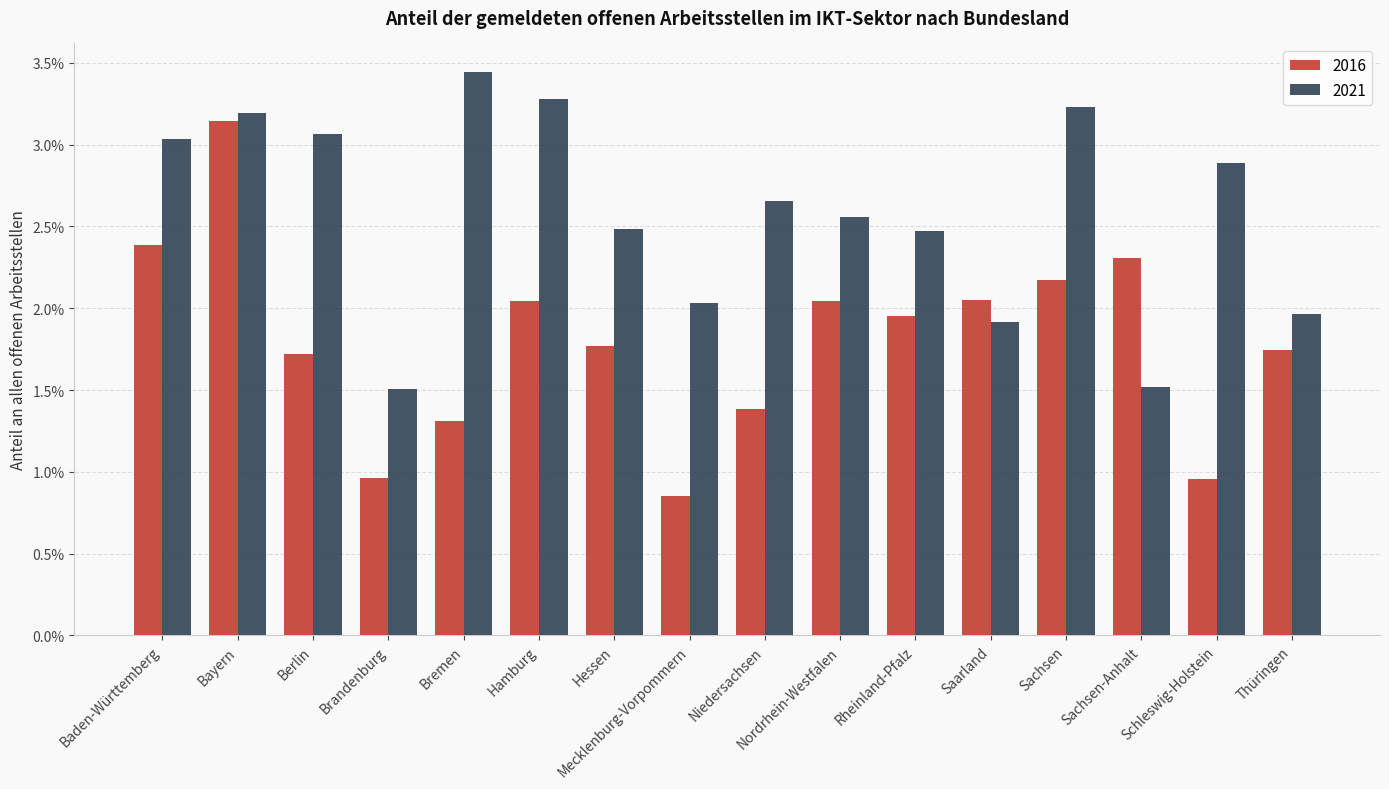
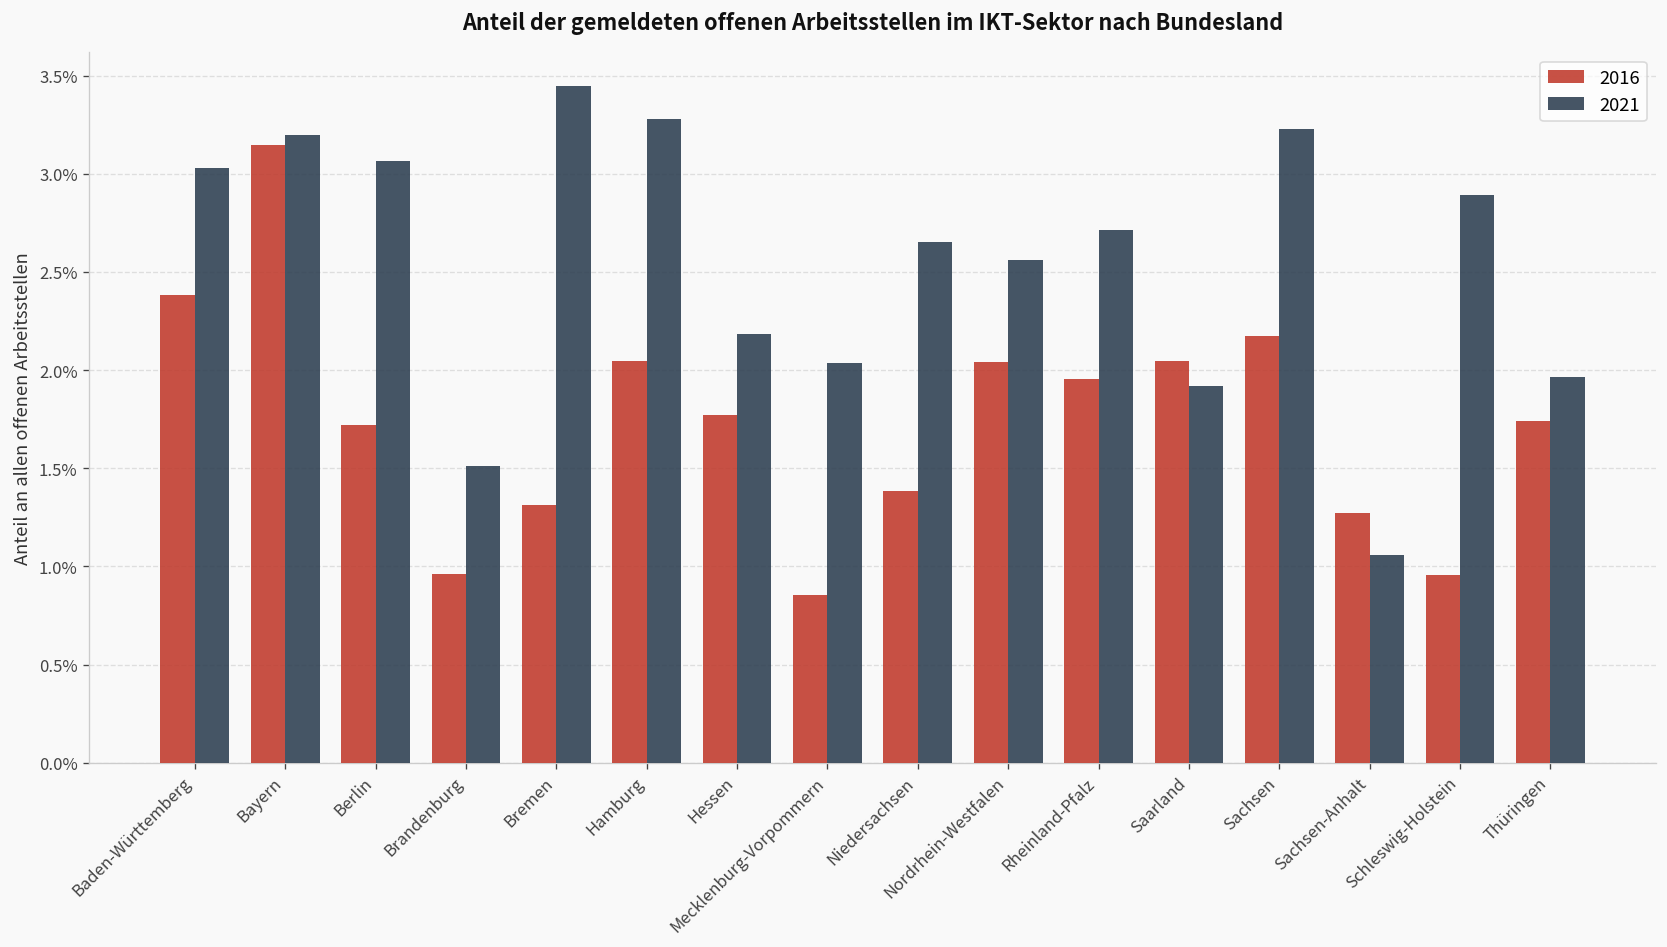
2021, Hessen: 2.48% -> 2.18%
2021, Rheinland-Pfalz: 2.47% -> 2.71%
2016, Sachsen-Anhalt: 2.31% -> 1.27%
2021, Sachsen-Anhalt: 1.52% -> 1.06%
